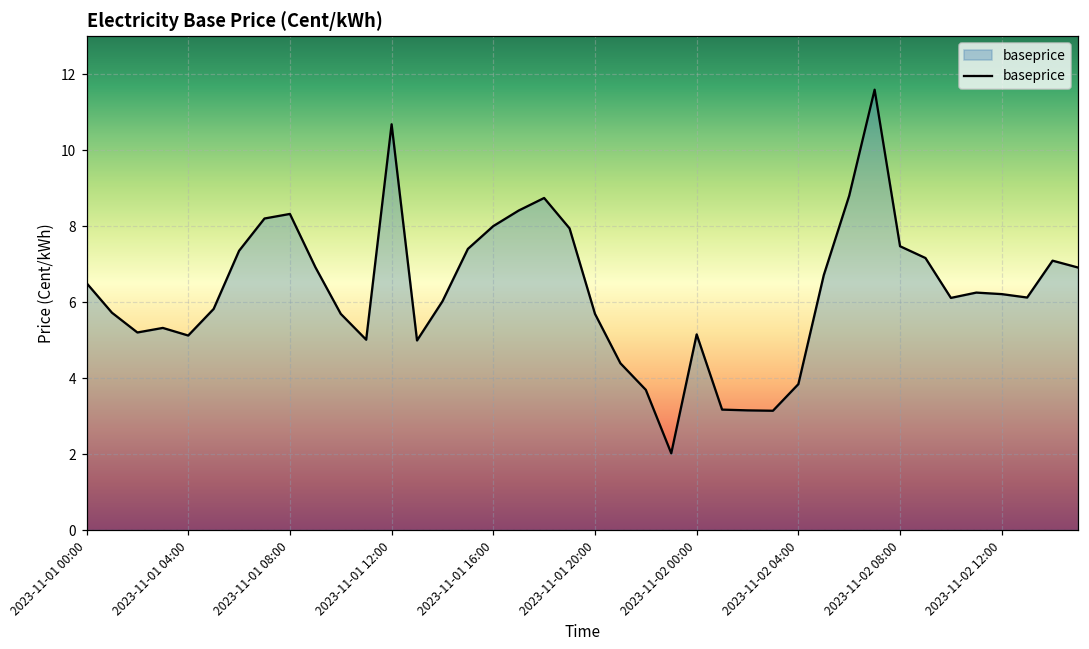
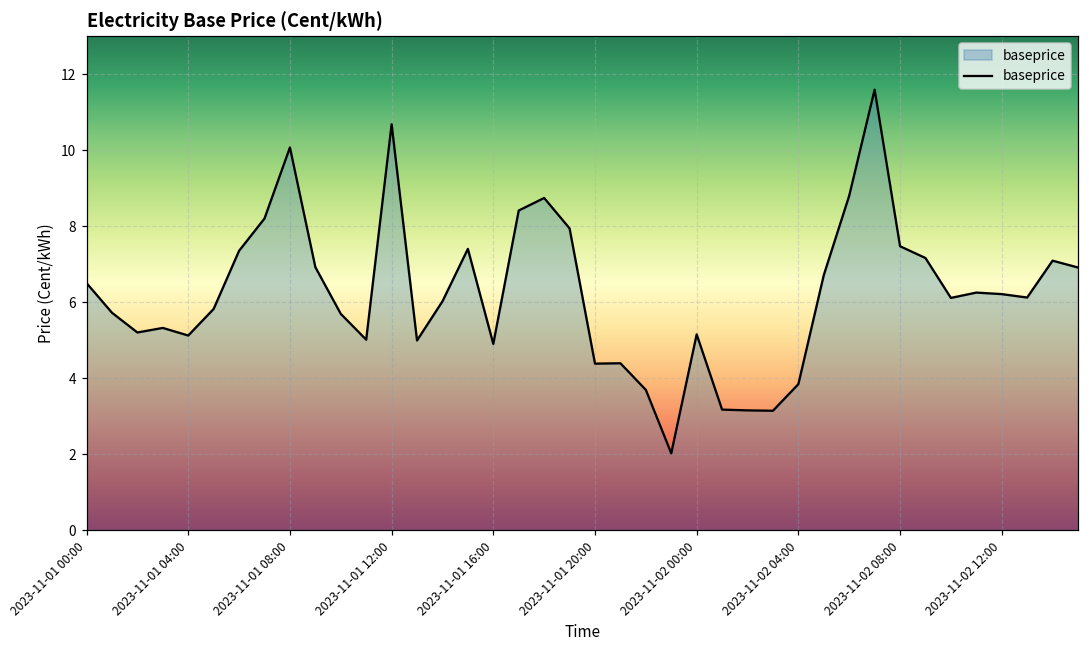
2023-11-01 08:00: 8.3 -> 10.1
2023-11-01 16:00: 8.0 -> 4.9
2023-11-01 20:00: 5.7 -> 4.4
